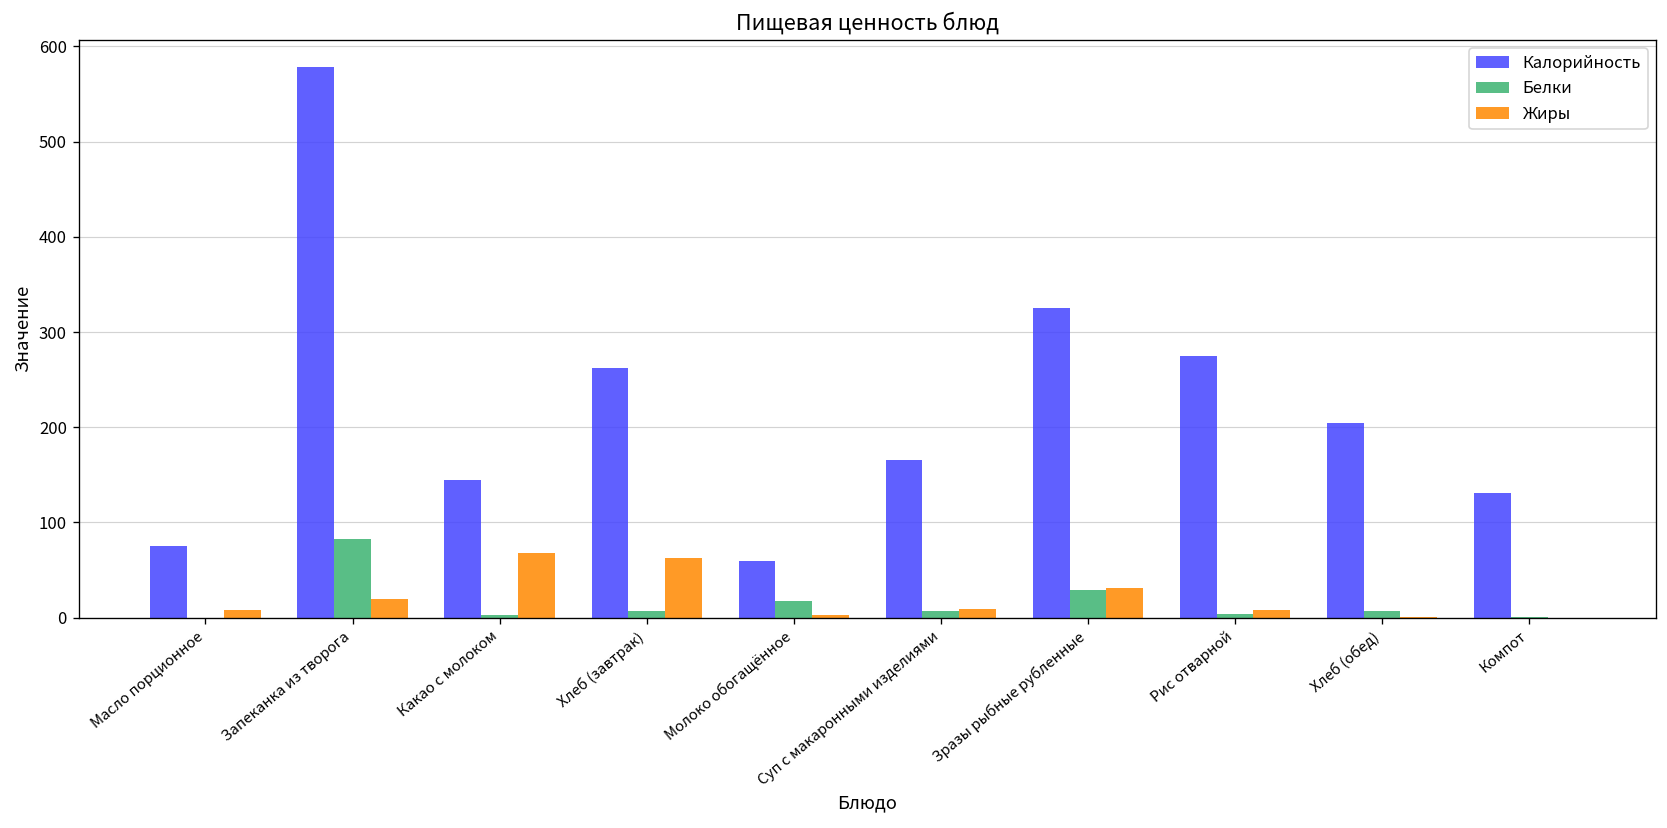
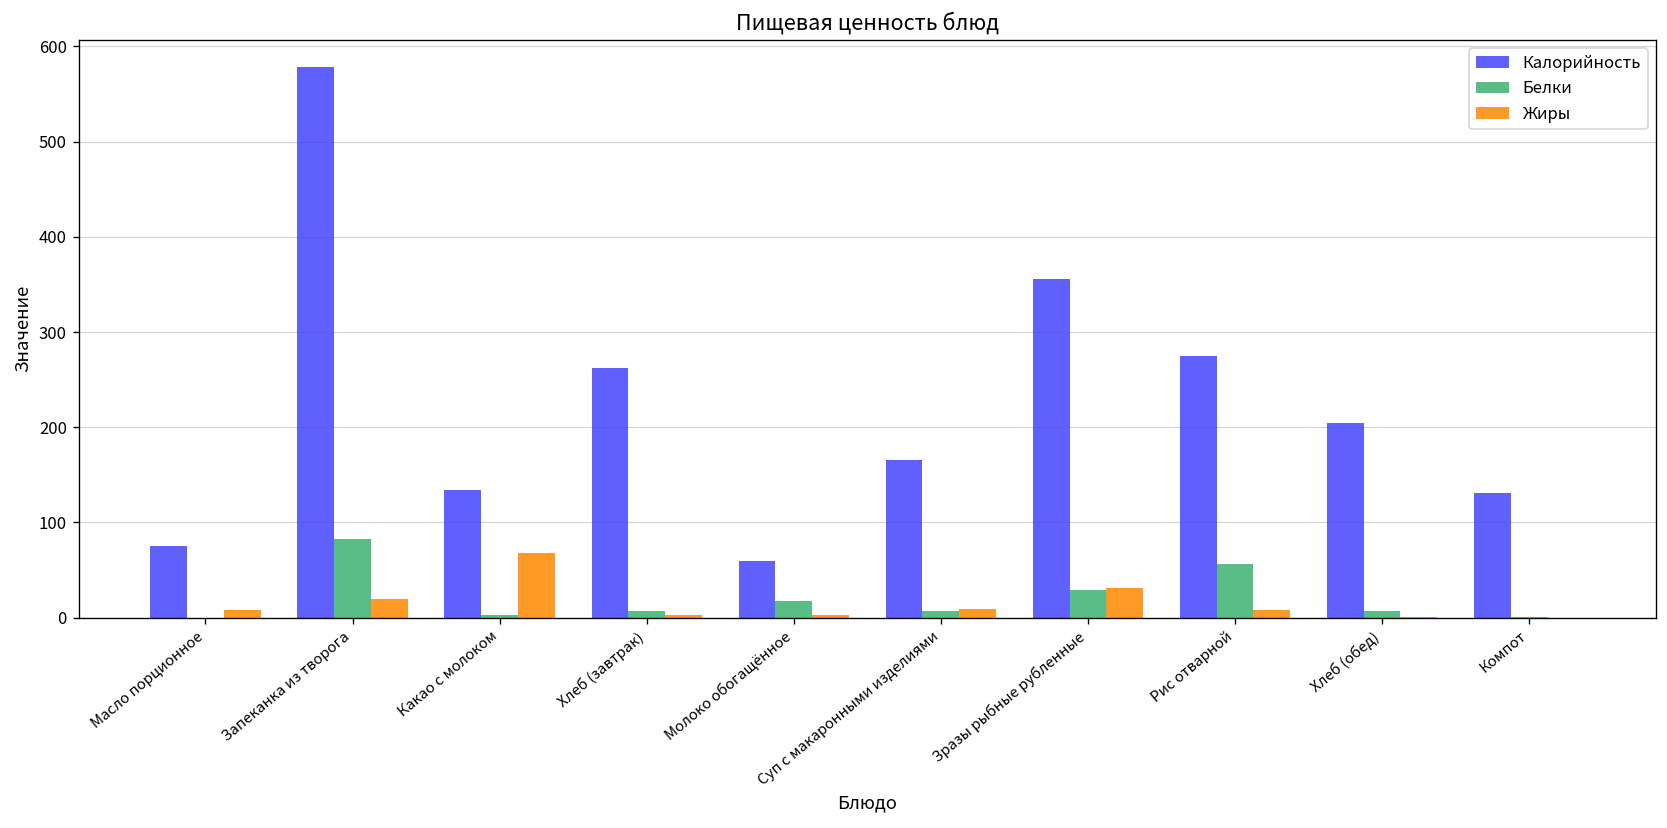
Калорийность, Какао с молоком: 150 -> 130
Жиры, Хлеб (завтрак): 60 -> 0
Калорийность, Зразы рыбные рубленные: 330 -> 360
Белки, Рис отварной: 0 -> 60
